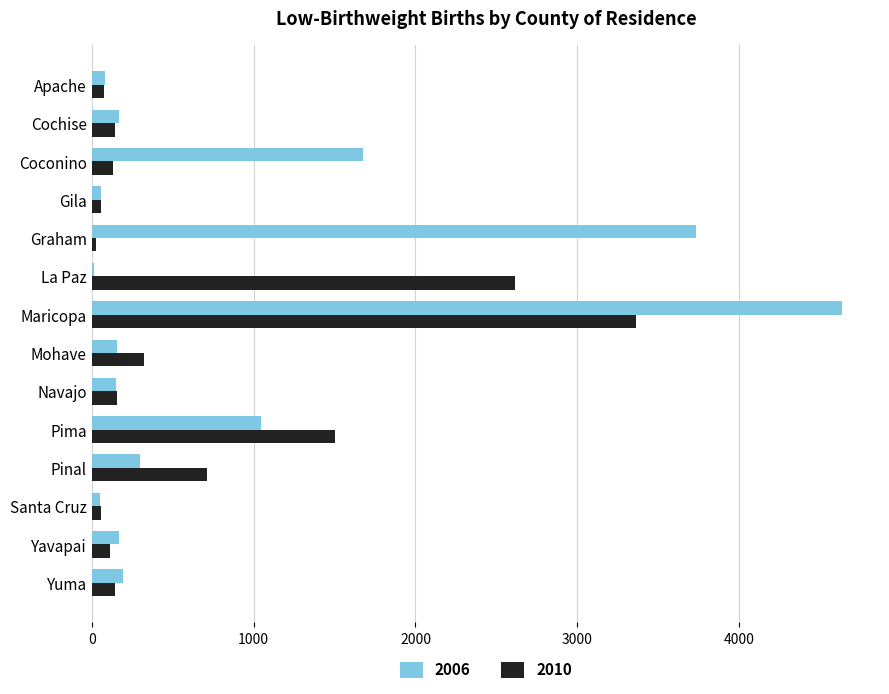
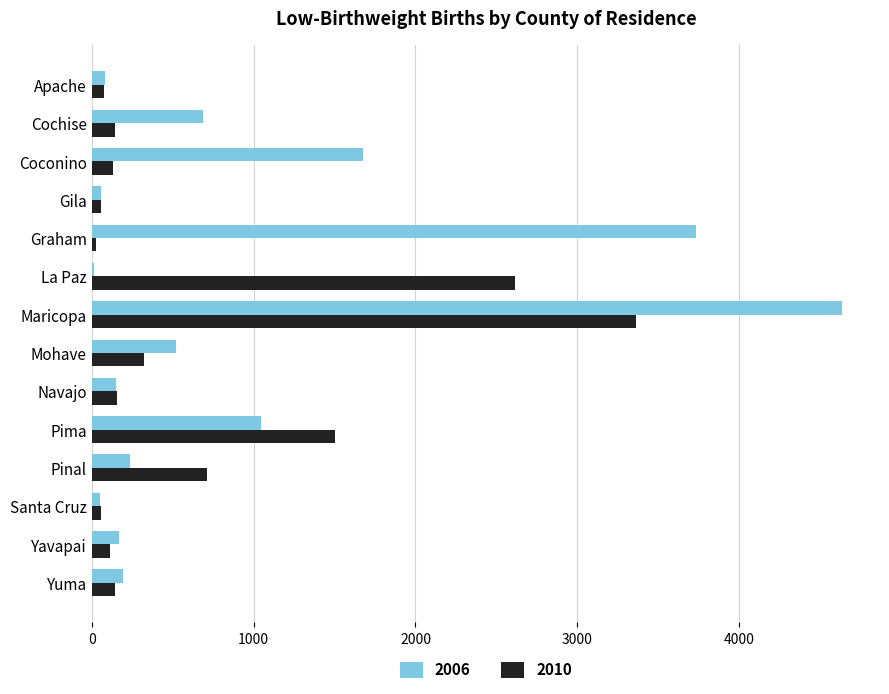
2006, Cochise: 170 -> 690
2006, Mohave: 160 -> 520
2006, Pinal: 300 -> 240
